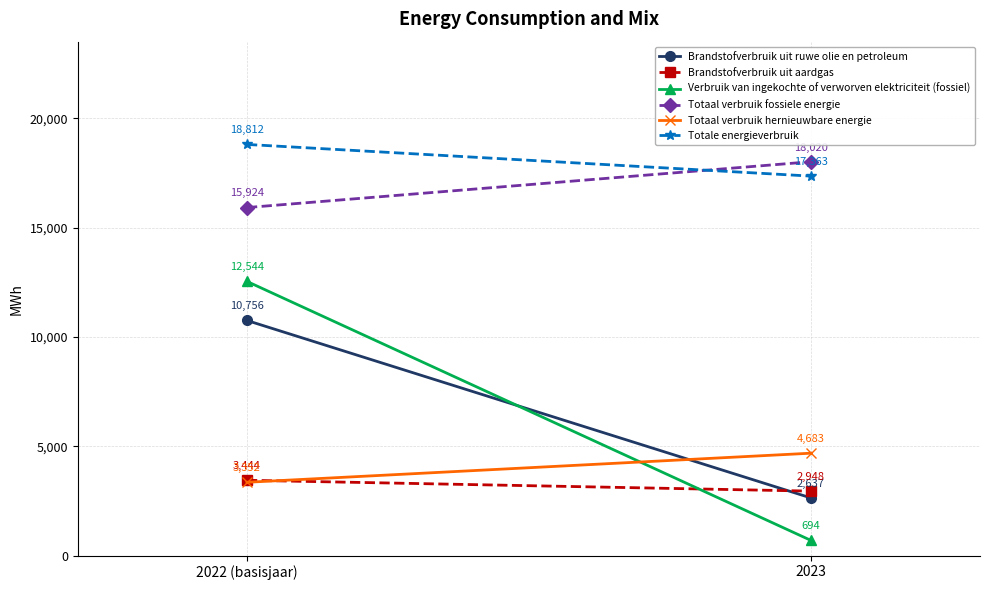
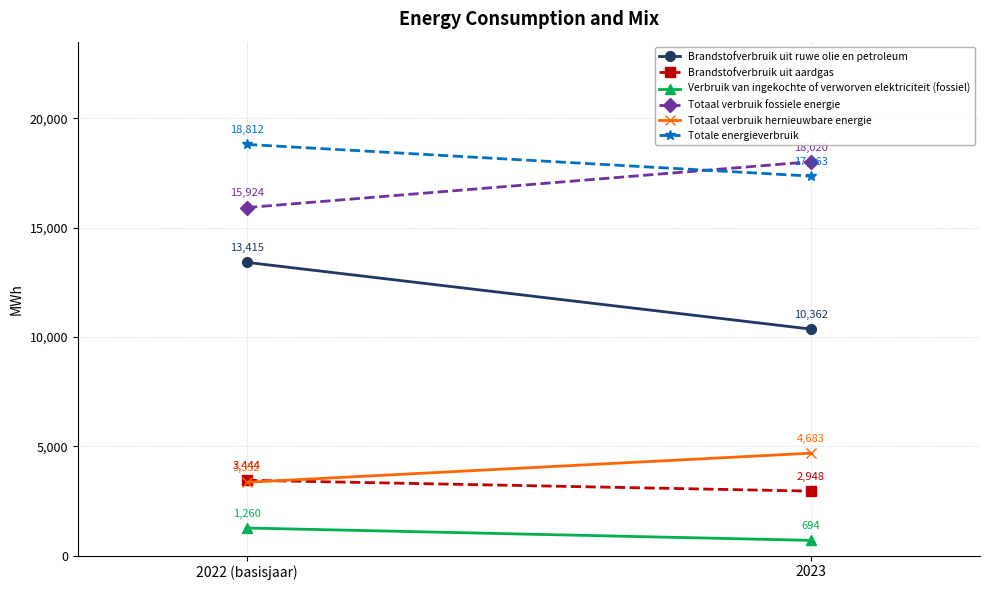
Brandstofverbruik uit ruwe olie en petroleum, 2022 (basisjaar): 10,756 -> 13,415
Verbruik van ingekochte of verworven elektriciteit (fossiel), 2022 (basisjaar): 12,544 -> 1,260
Brandstofverbruik uit ruwe olie en petroleum, 2023: 2,637 -> 10,362
